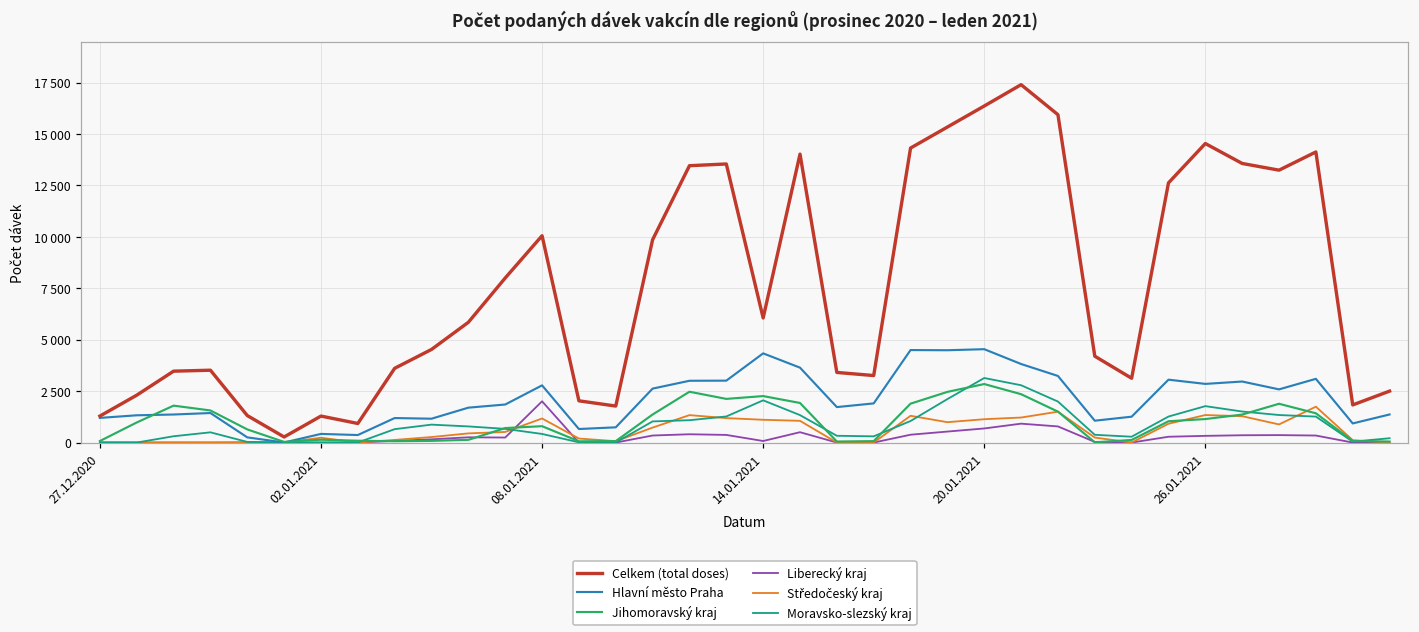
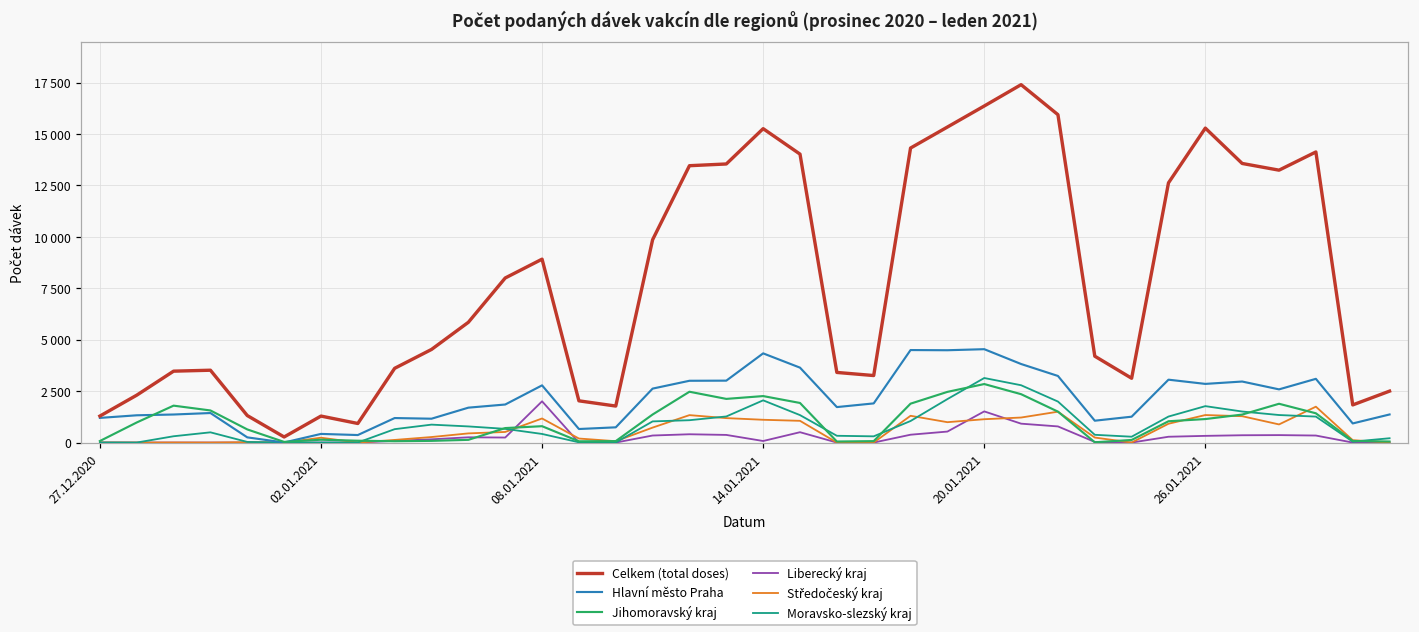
Celkem (total doses), 08.01.2021: 10100 -> 8900
Celkem (total doses), 14.01.2021: 6100 -> 15300
Liberecký kraj, 20.01.2021: 700 -> 1500
Celkem (total doses), 26.01.2021: 14500 -> 15300
